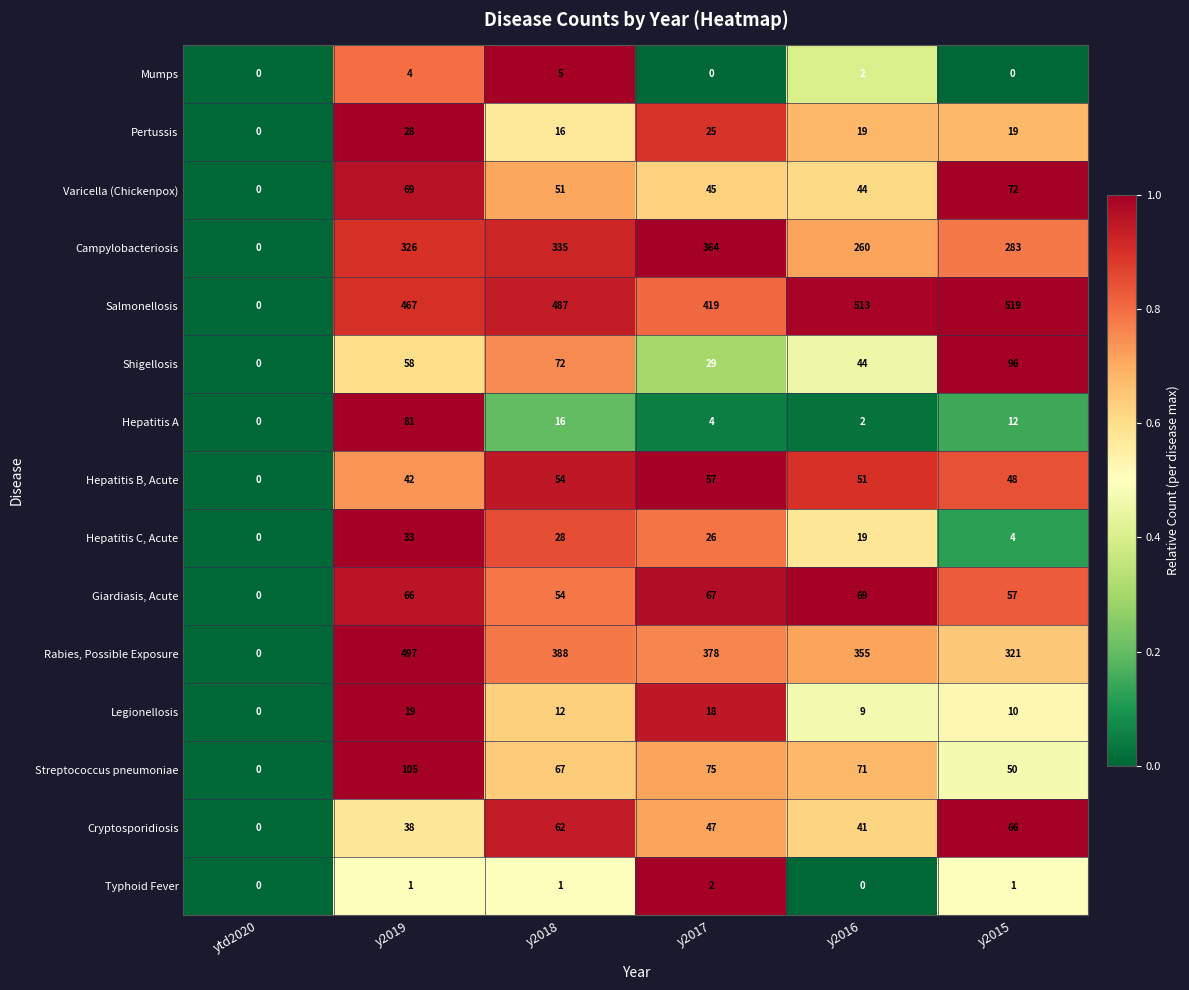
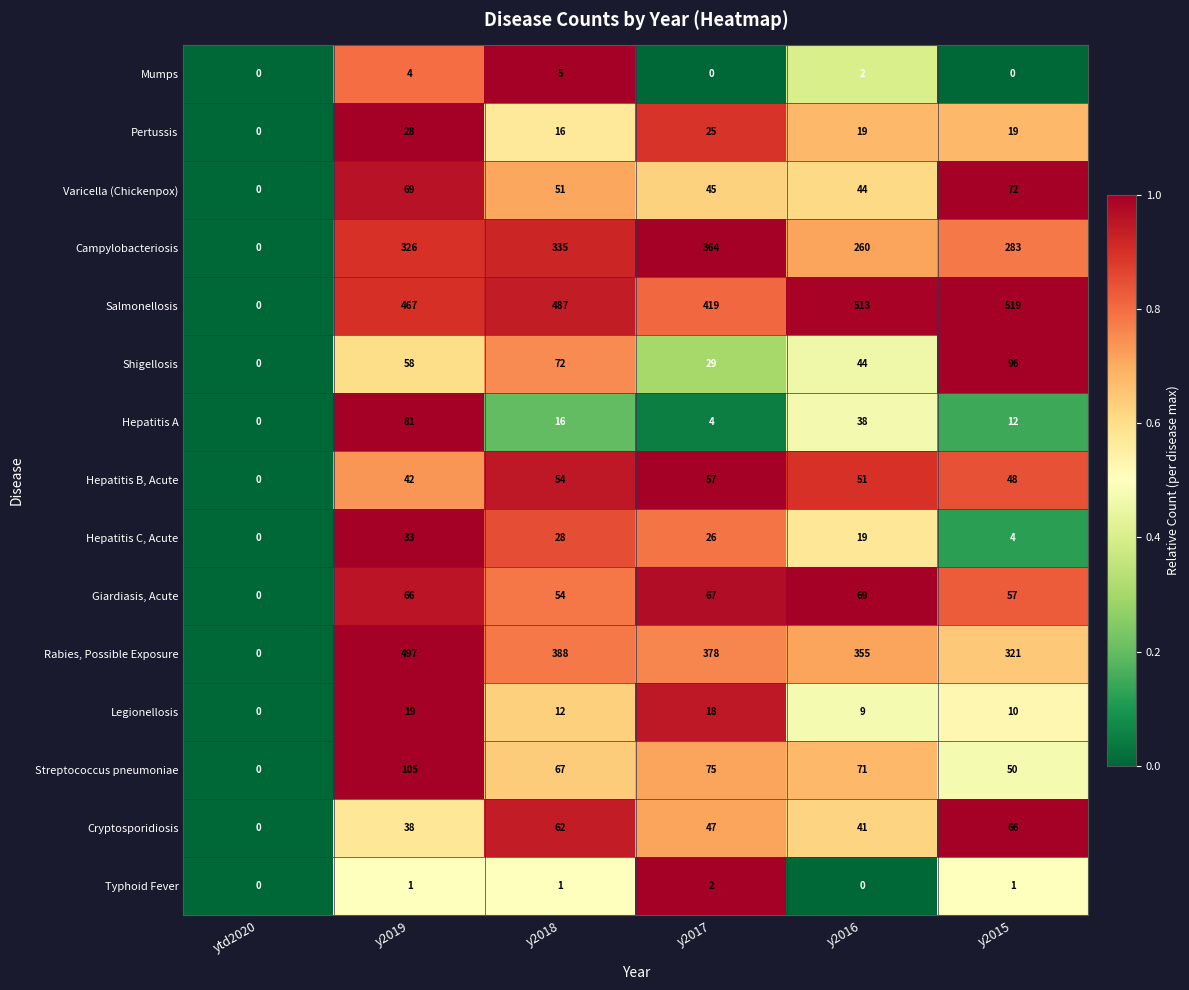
Hepatitis A, y2016: 2 -> 38
